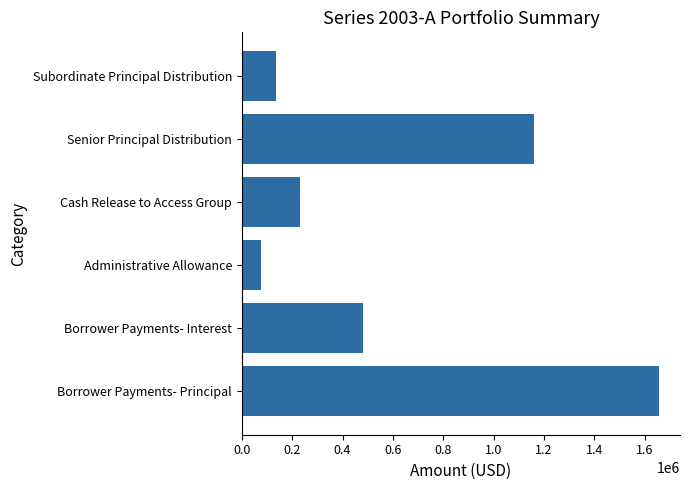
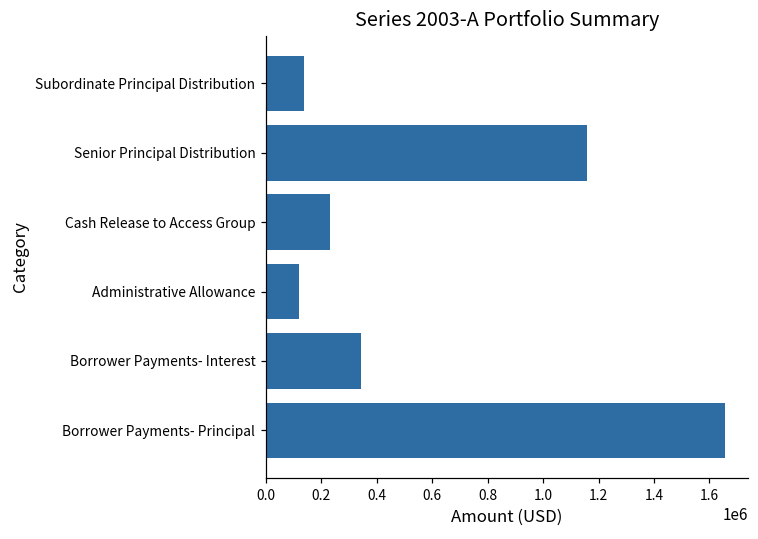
Administrative Allowance: 70000 -> 120000
Borrower Payments- Interest: 480000 -> 340000
